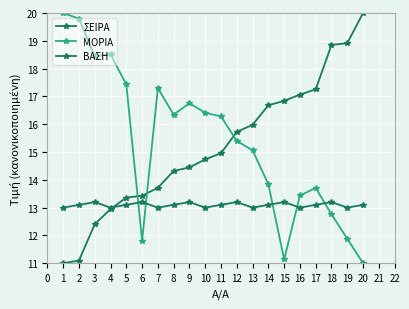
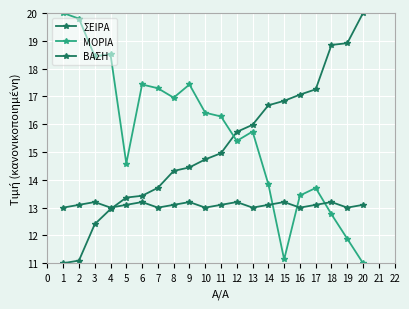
ΜΟΡΙΑ, 5: 17.4 -> 14.6
ΜΟΡΙΑ, 6: 11.8 -> 17.4
ΜΟΡΙΑ, 8: 16.3 -> 17.0
ΜΟΡΙΑ, 9: 16.8 -> 17.4
ΜΟΡΙΑ, 13: 15.1 -> 15.7
